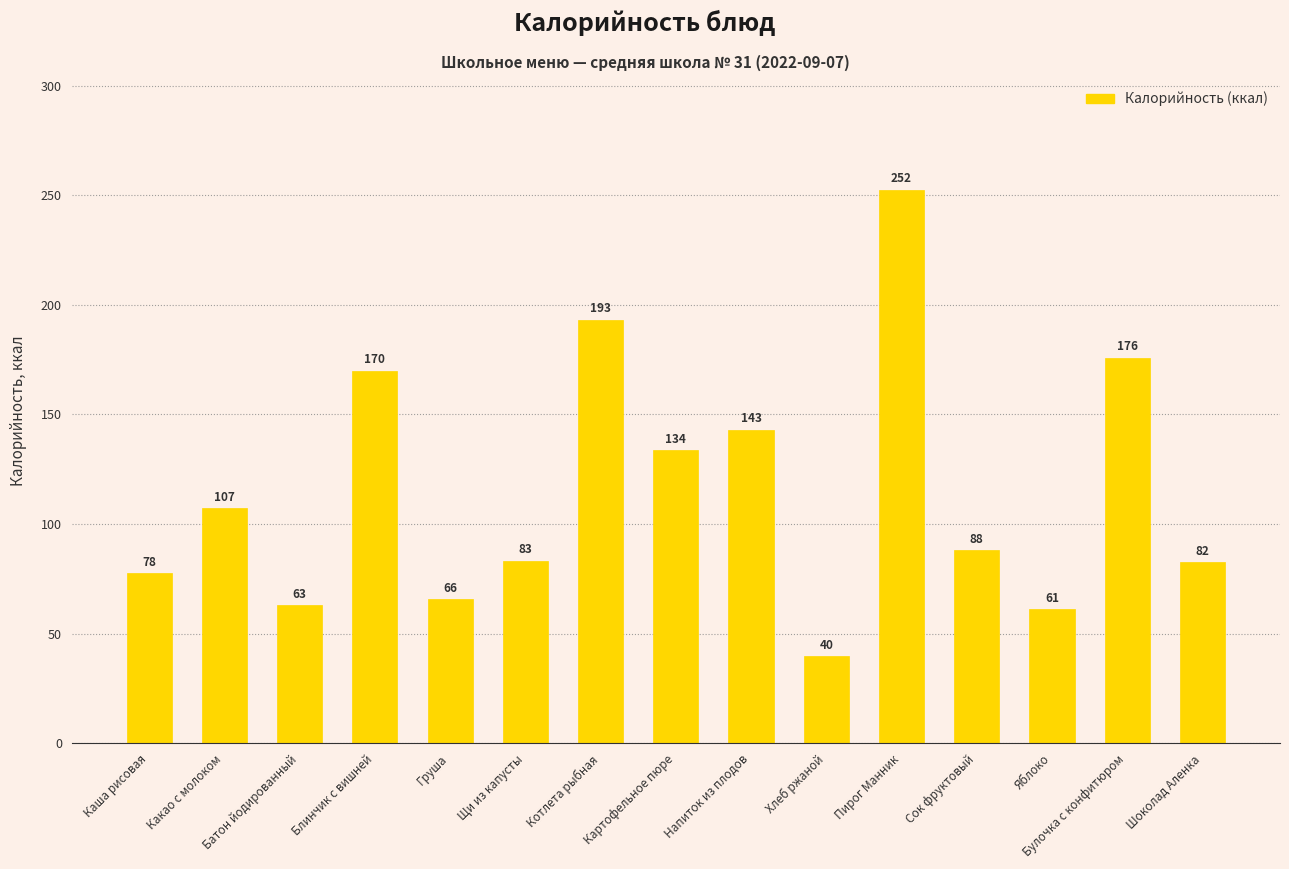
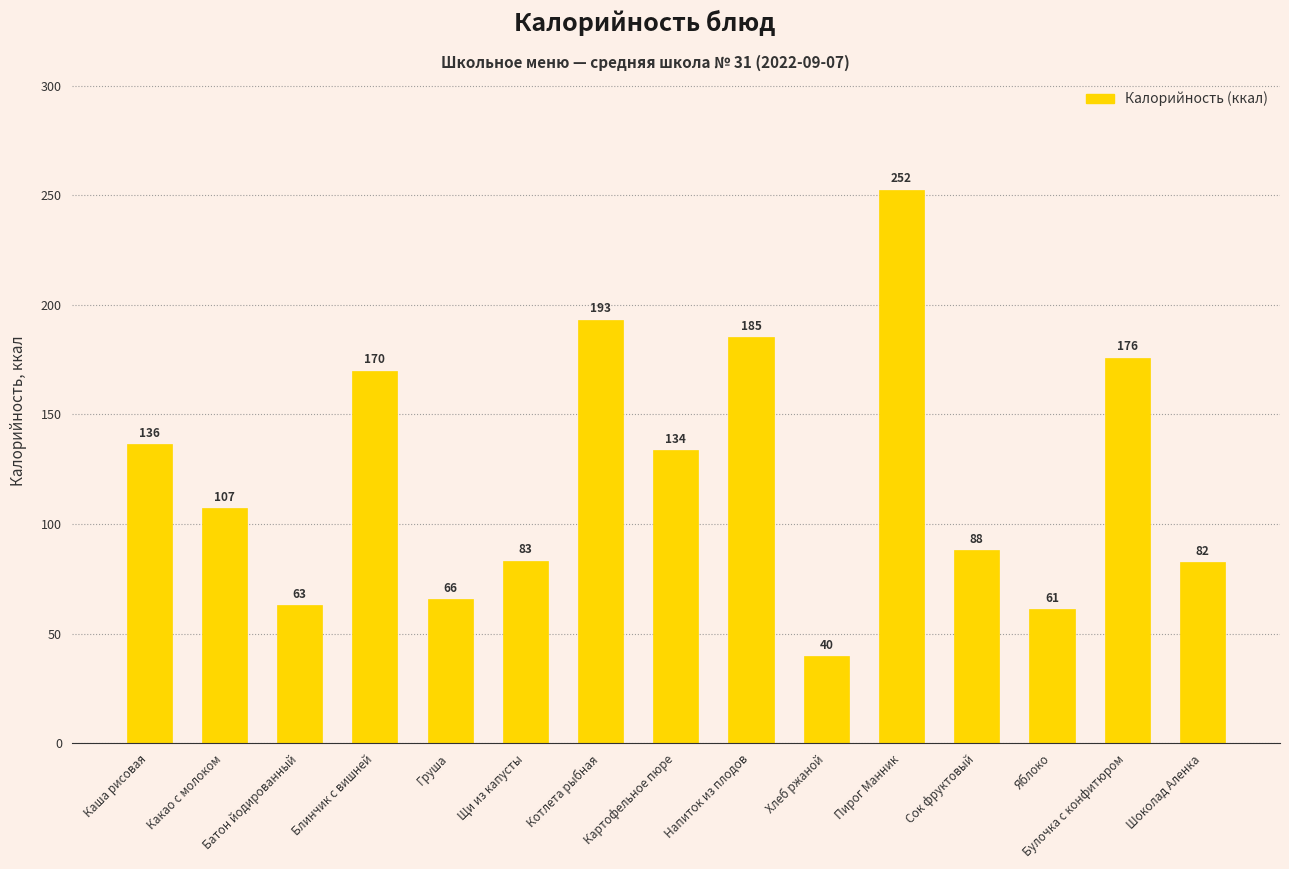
Каша рисовая: 78 -> 136
Напиток из плодов: 143 -> 185
